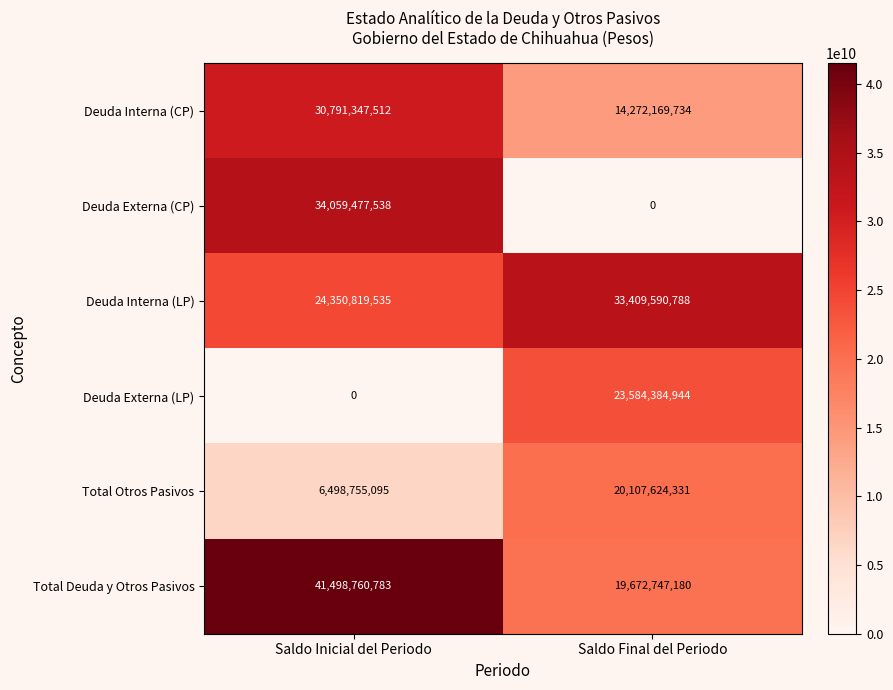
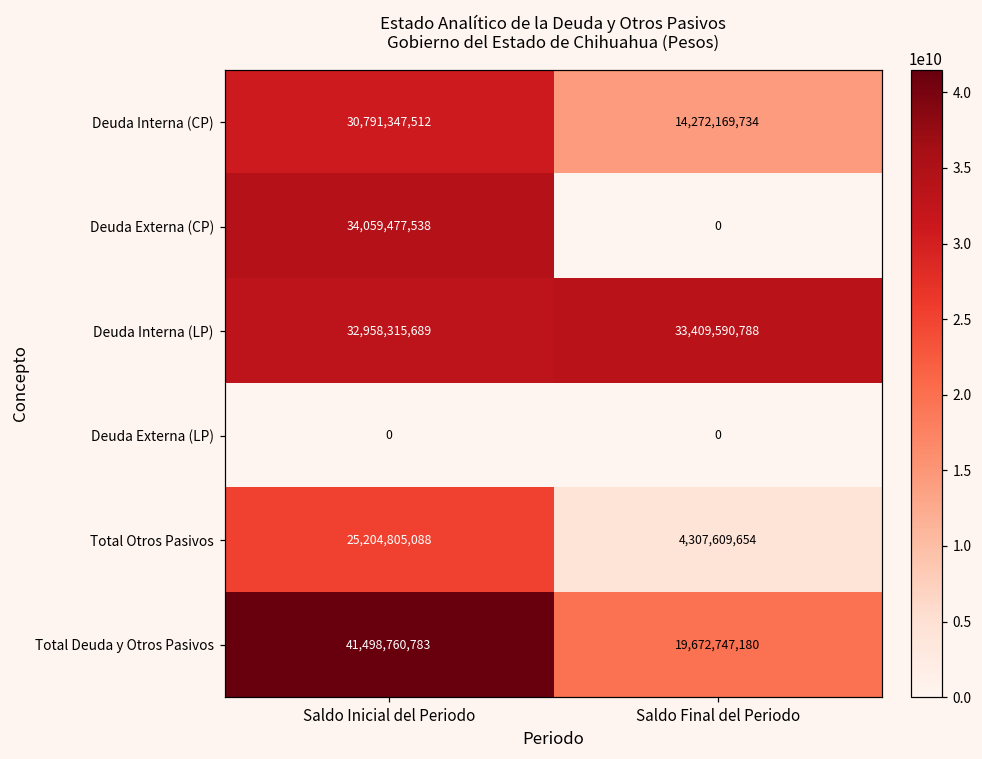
Deuda Interna (LP), Saldo Inicial del Periodo: 24,350,819,535 -> 32,958,315,689
Deuda Externa (LP), Saldo Final del Periodo: 23,584,384,944 -> 0
Total Otros Pasivos, Saldo Inicial del Periodo: 6,498,755,095 -> 25,204,805,088
Total Otros Pasivos, Saldo Final del Periodo: 20,107,624,331 -> 4,307,609,654
